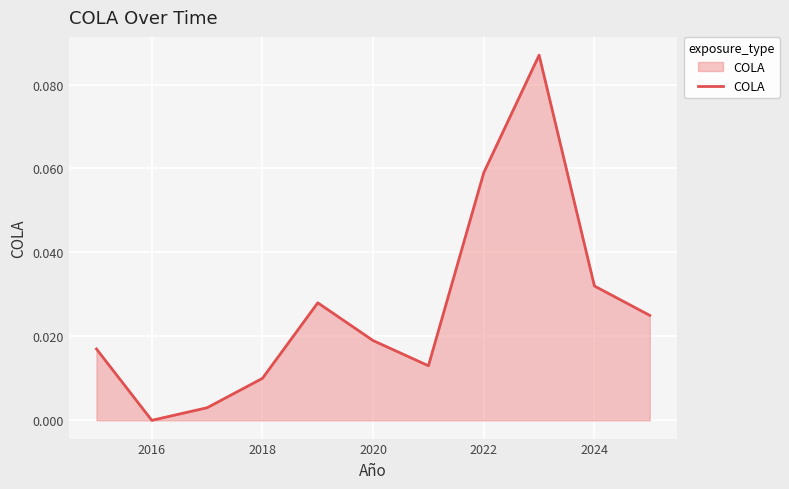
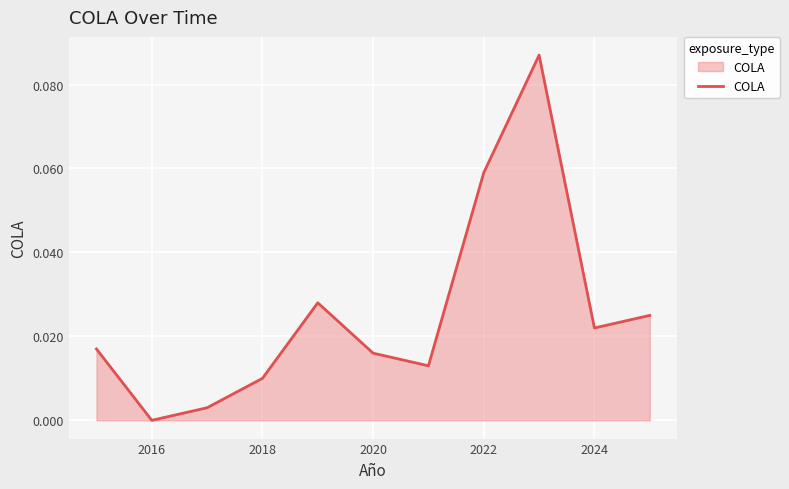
2020: 0.019 -> 0.016
2024: 0.032 -> 0.022
